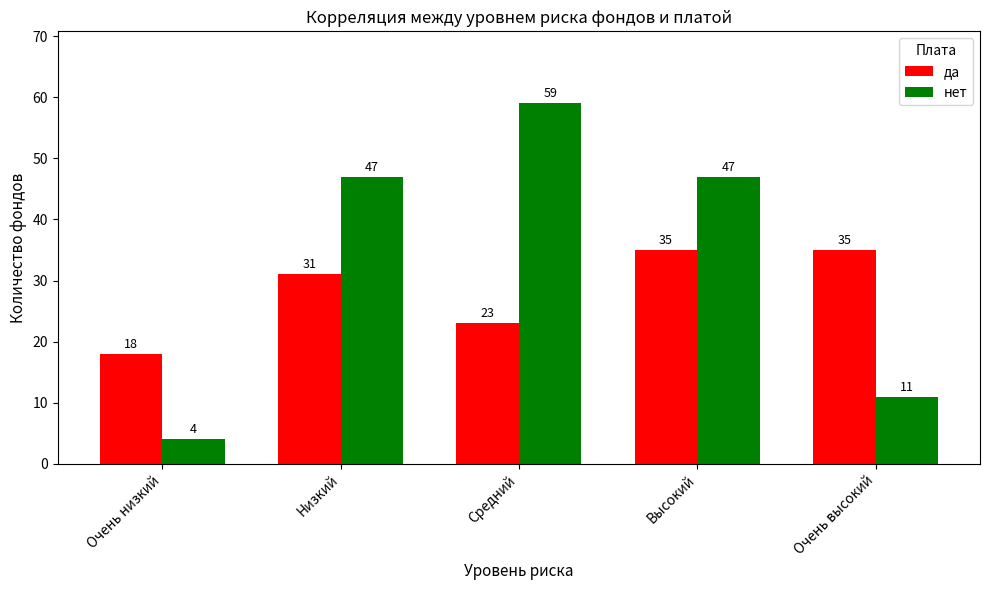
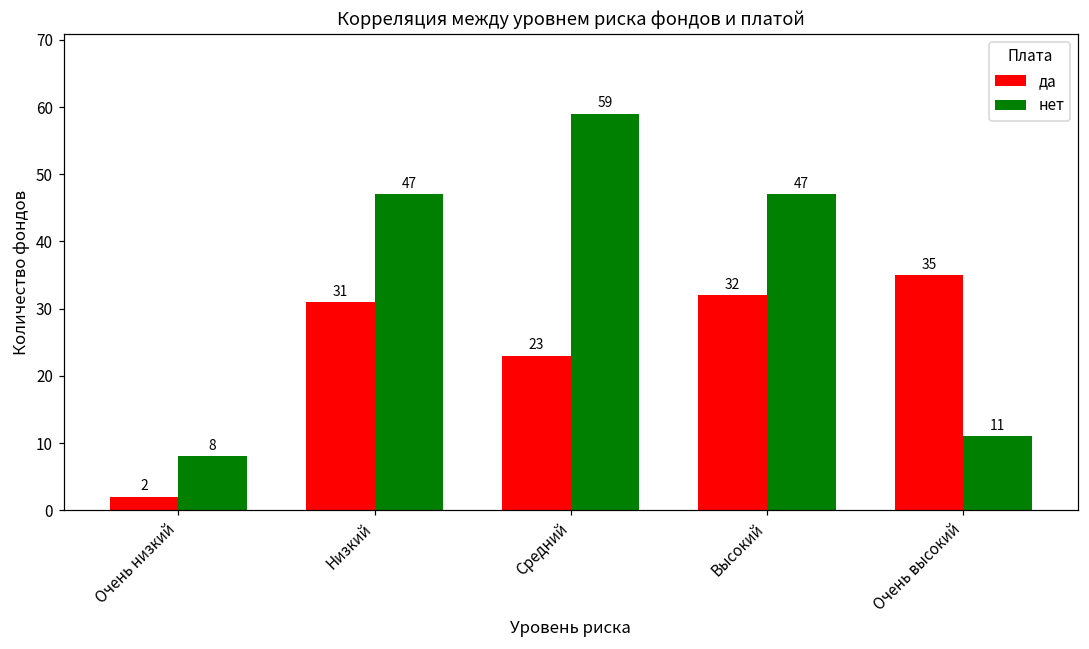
да, Очень низкий: 18 -> 2
нет, Очень низкий: 4 -> 8
да, Высокий: 35 -> 32
